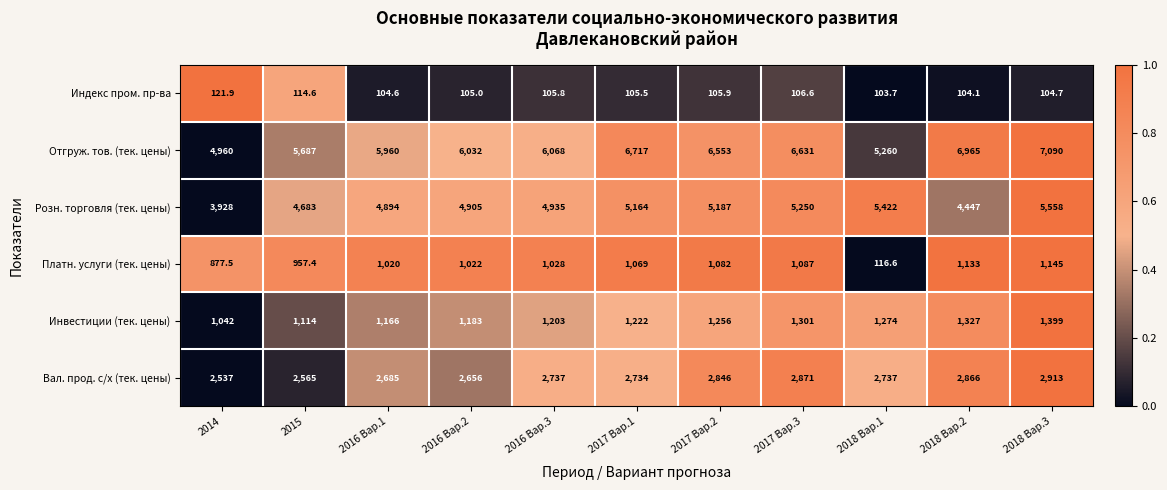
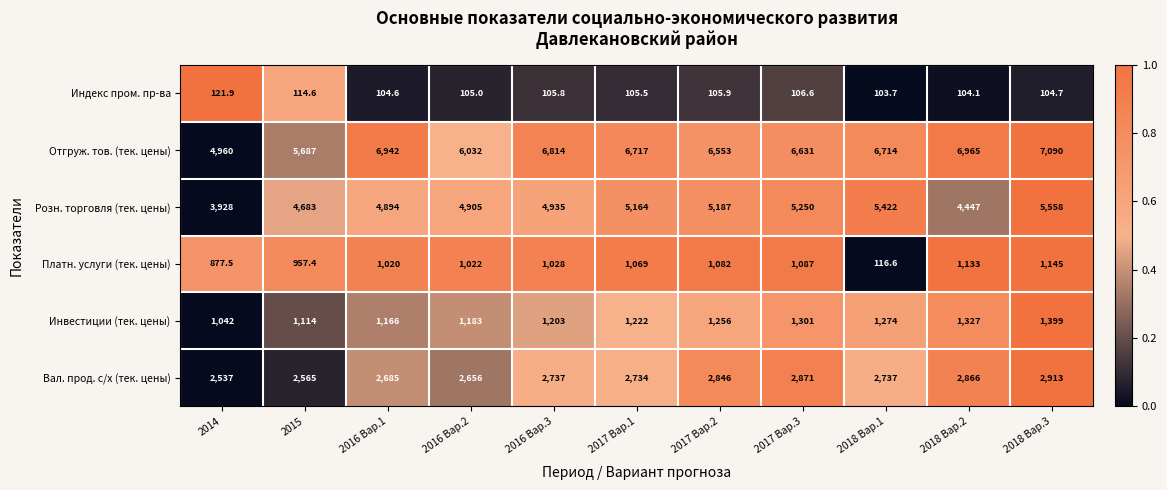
Отгруж. тов. (тек. цены), 2016 Вар.1: 5,960 -> 6,942
Отгруж. тов. (тек. цены), 2016 Вар.3: 6,068 -> 6,814
Отгруж. тов. (тек. цены), 2018 Вар.1: 5,260 -> 6,714
